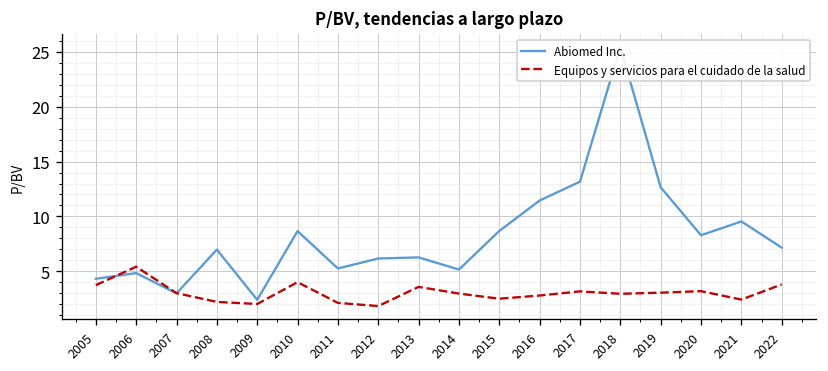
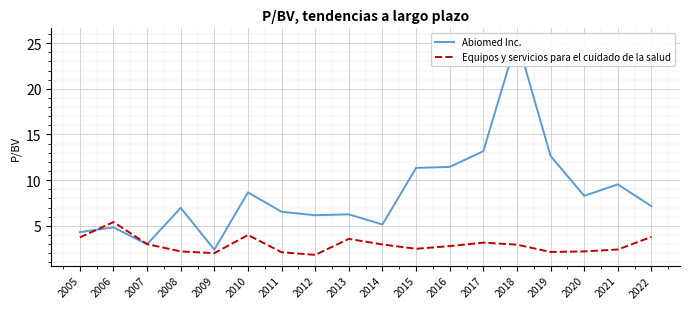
Abiomed Inc., 2011: 5 -> 7
Abiomed Inc., 2015: 9 -> 11
Equipos y servicios para el cuidado de la salud, 2019: 3 -> 2
Equipos y servicios para el cuidado de la salud, 2020: 3 -> 2
